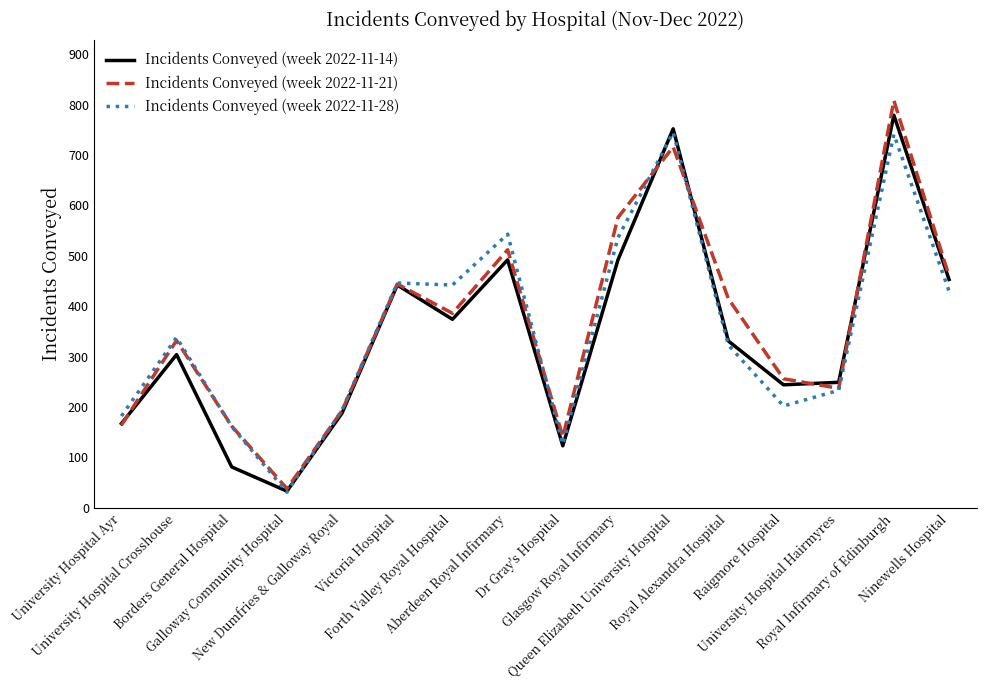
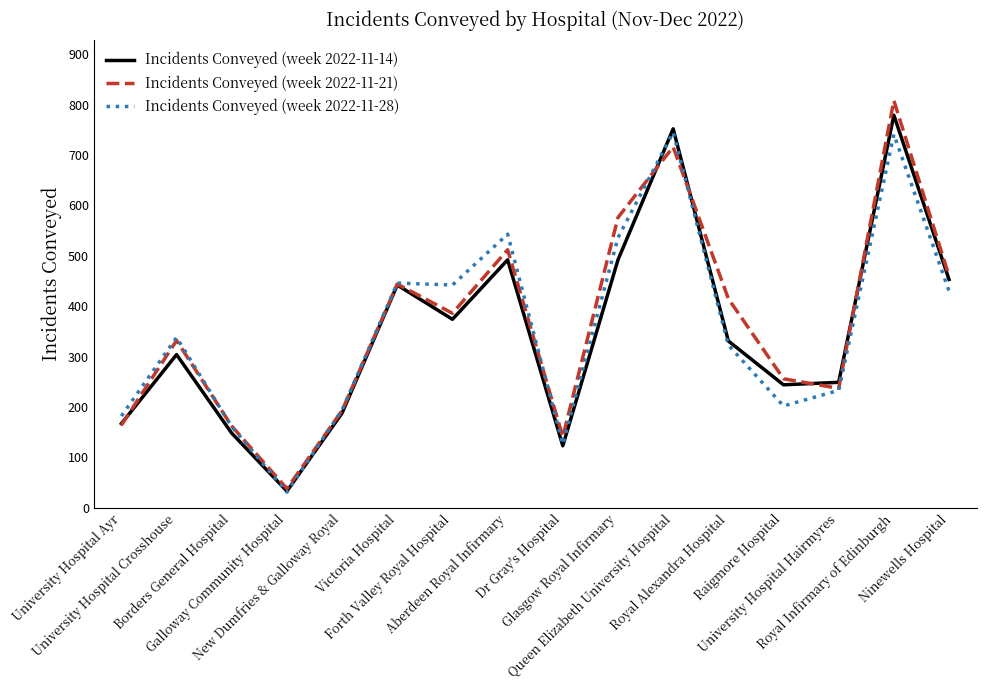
Incidents Conveyed (week 2022-11-14), Borders General Hospital: 80 -> 150
